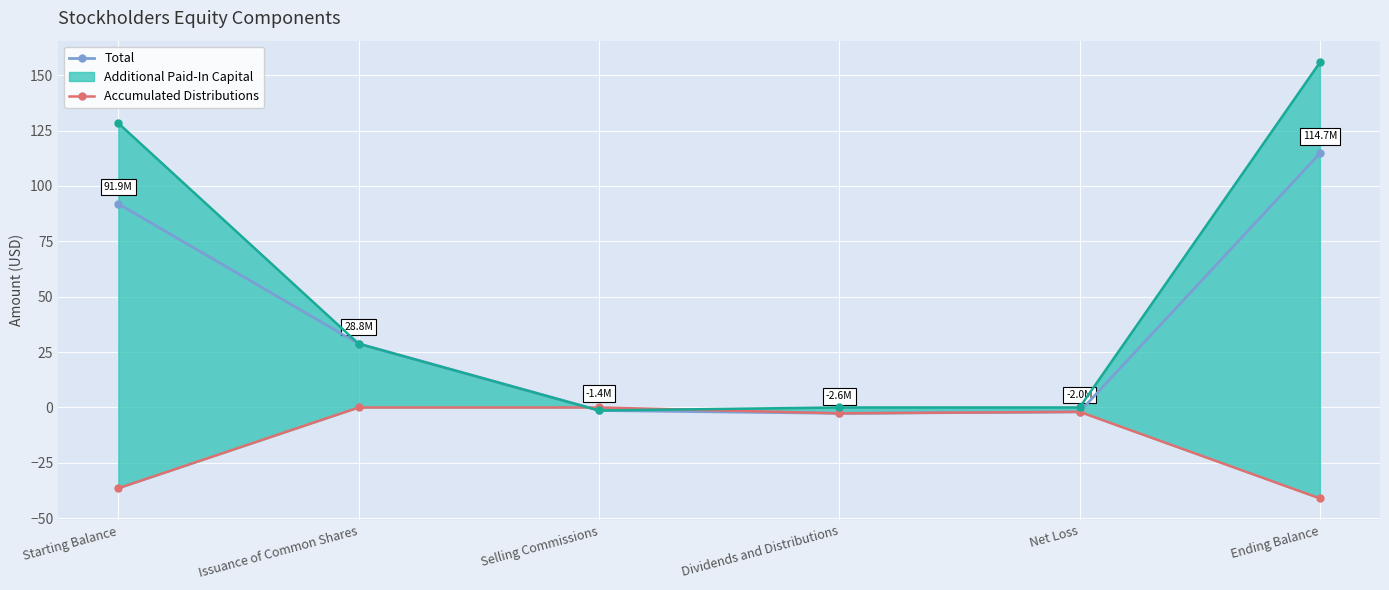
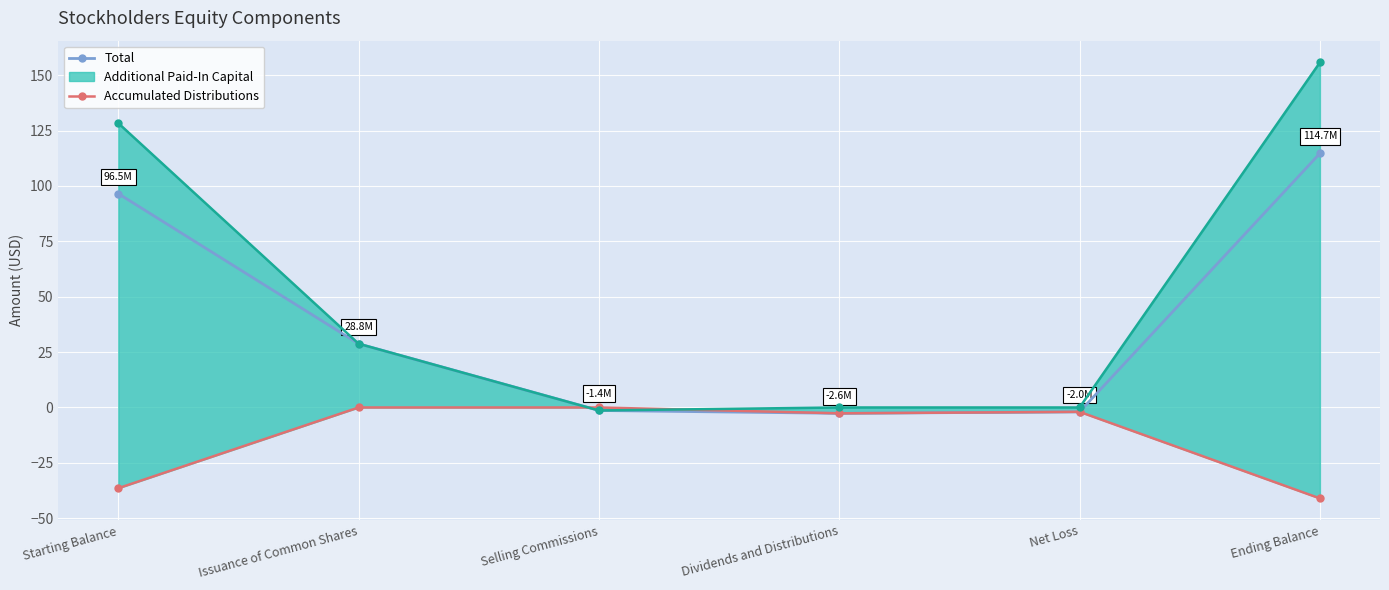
Total, Starting Balance: 91.9M -> 96.5M
